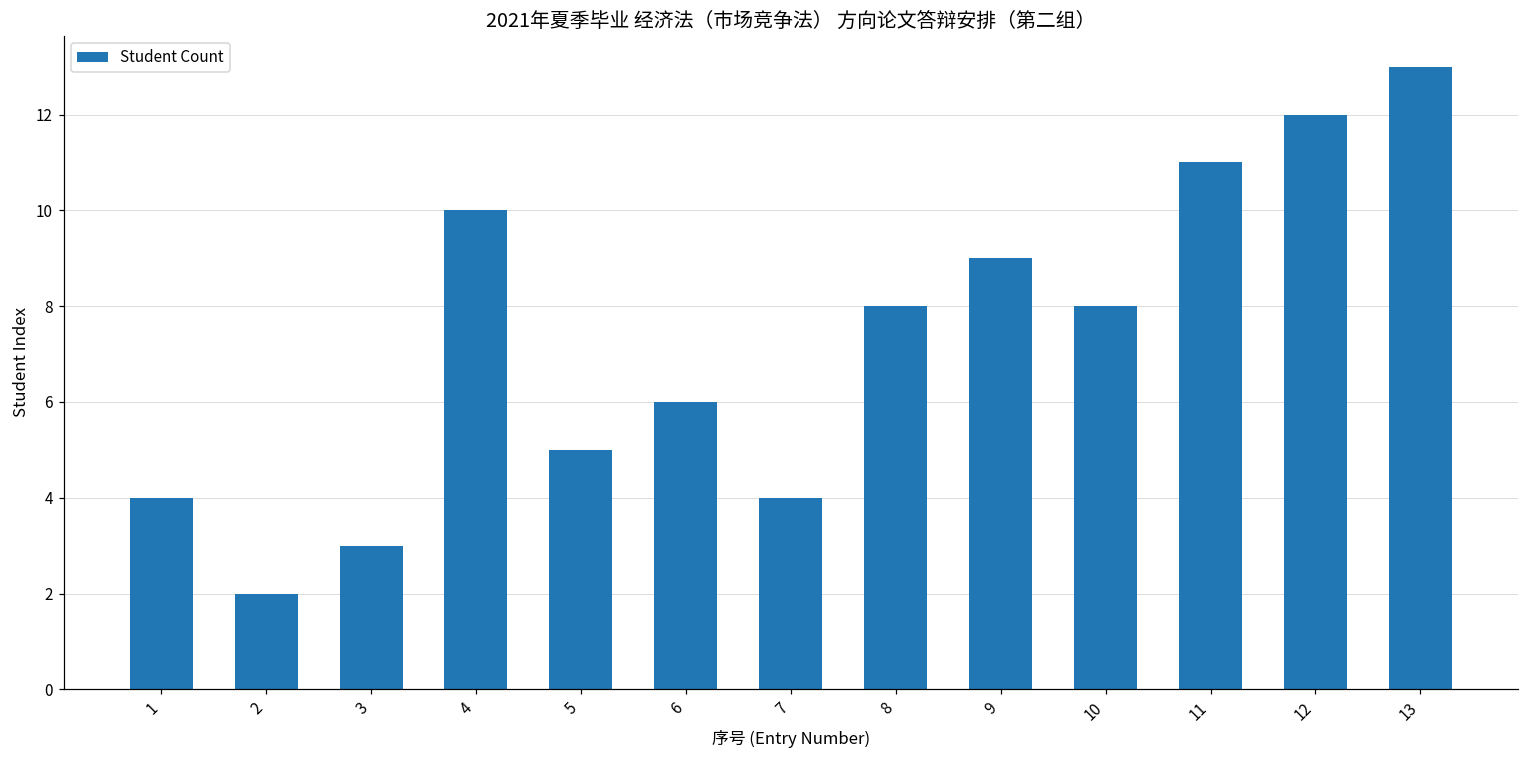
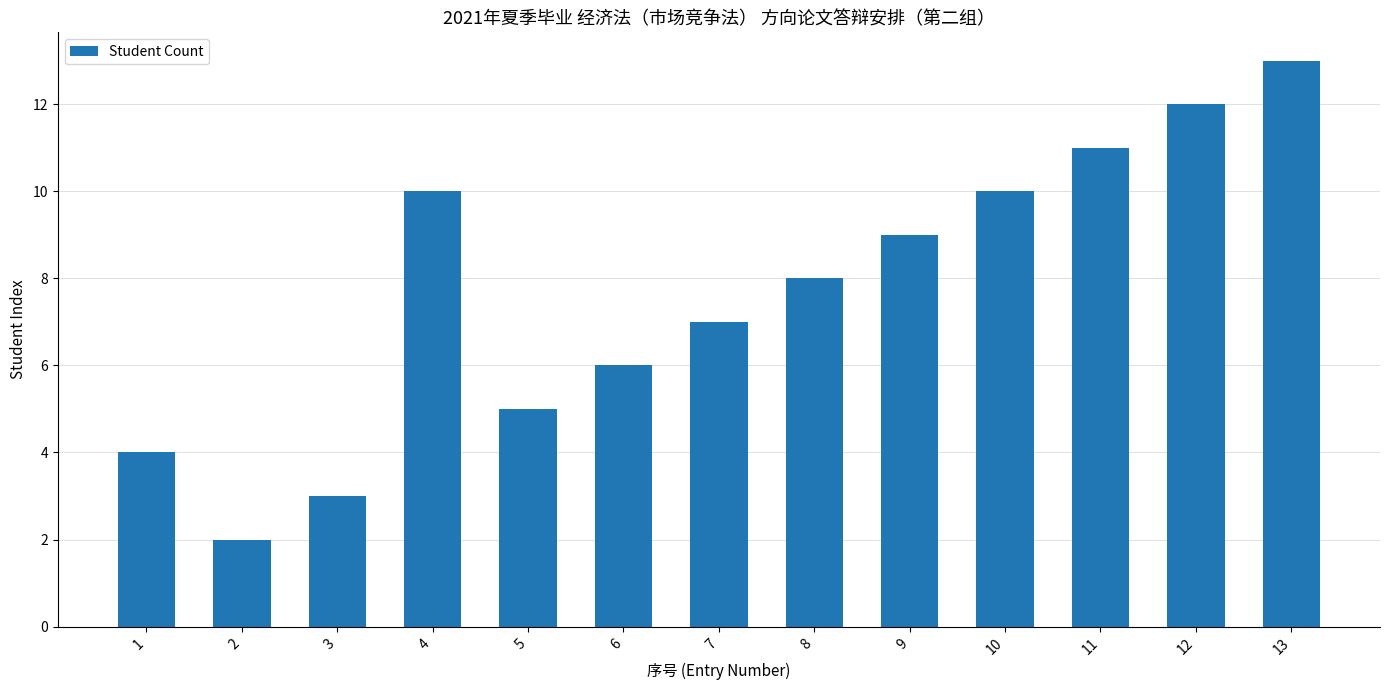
7: 4 -> 7
10: 8 -> 10
